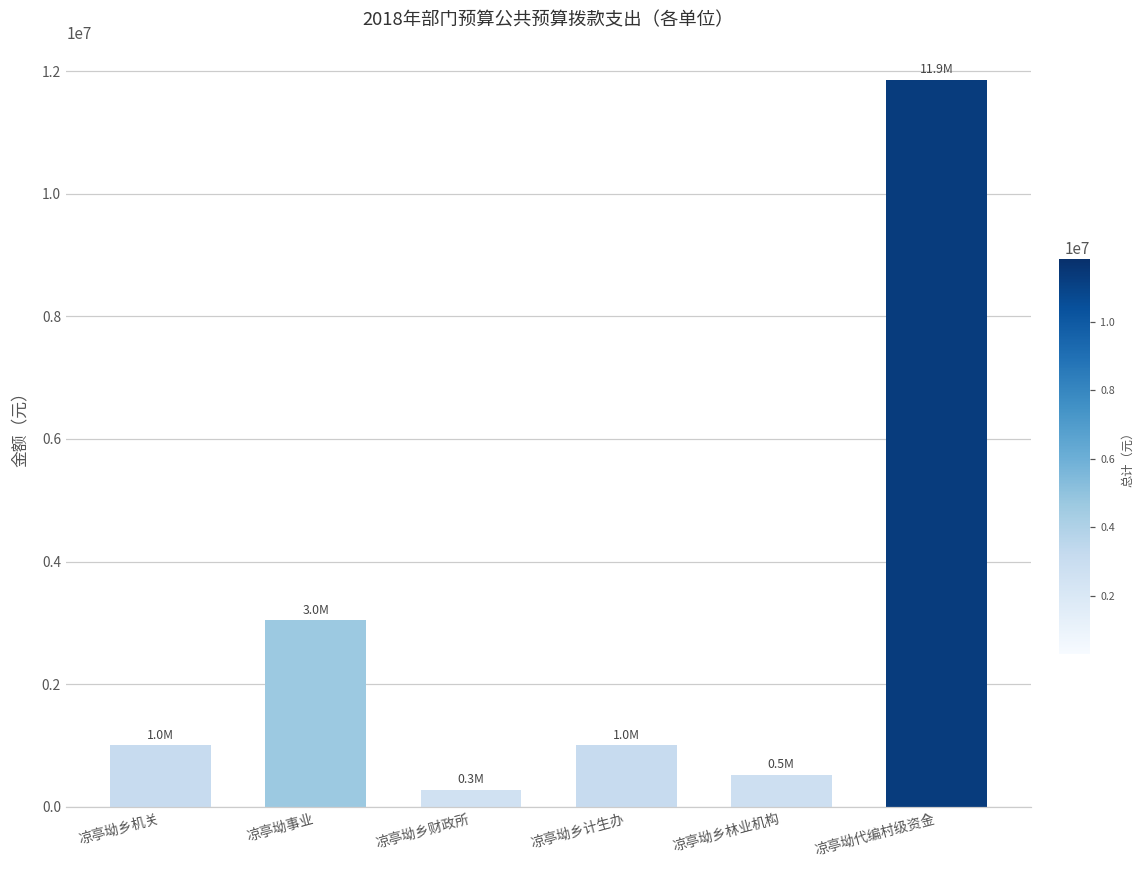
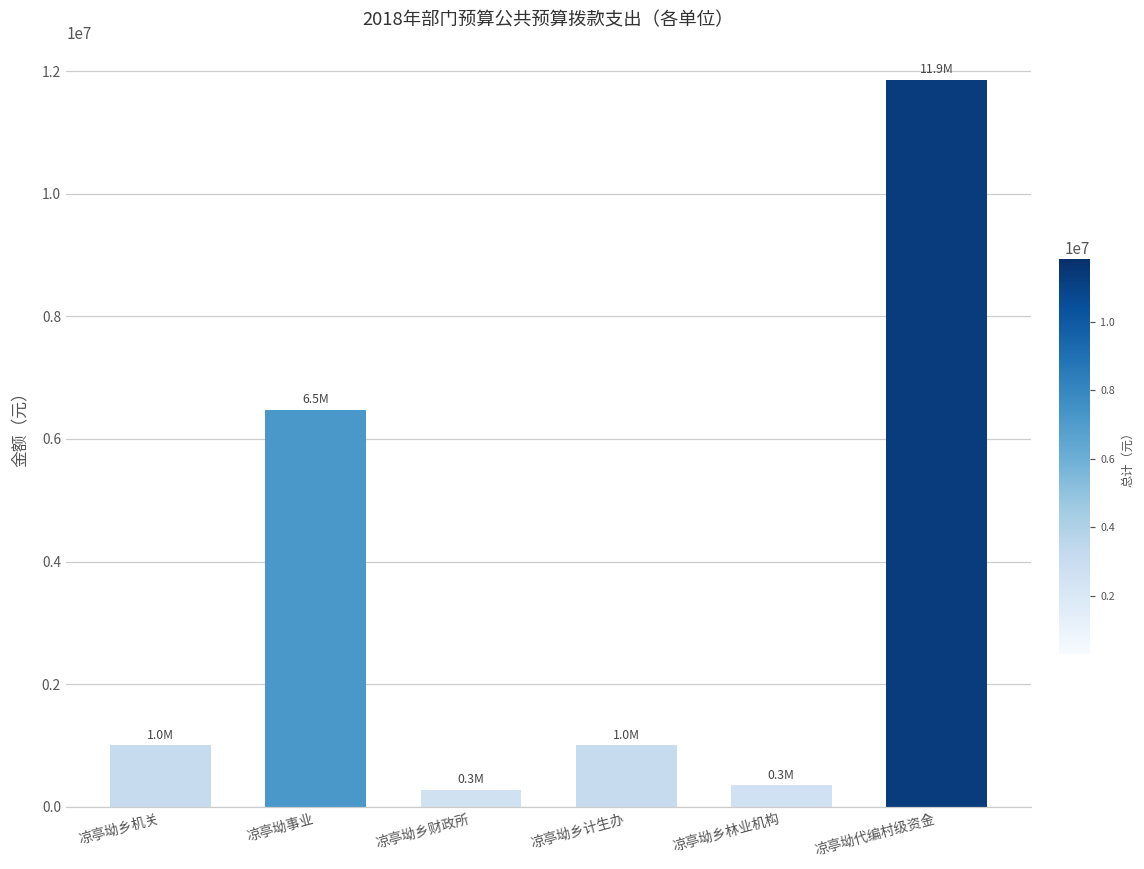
凉亭坳事业: 3.0M -> 6.5M
凉亭坳乡林业机构: 0.5M -> 0.3M
